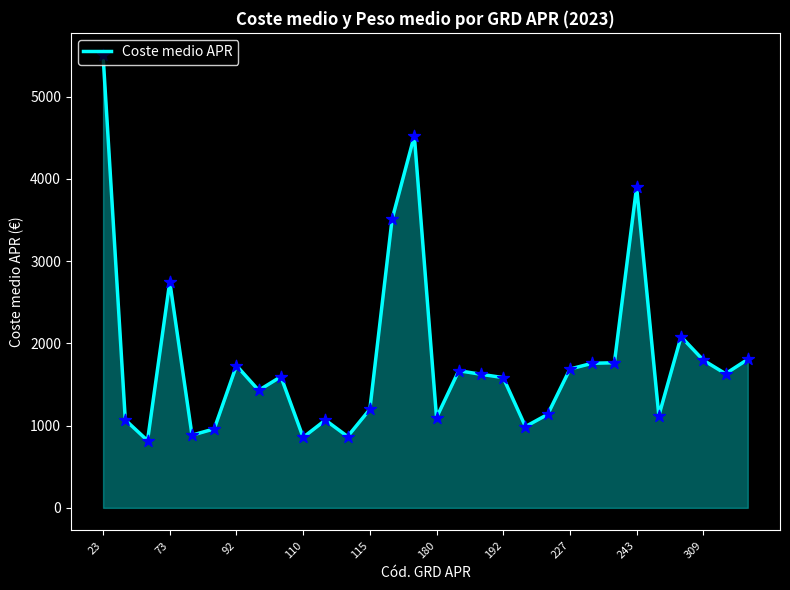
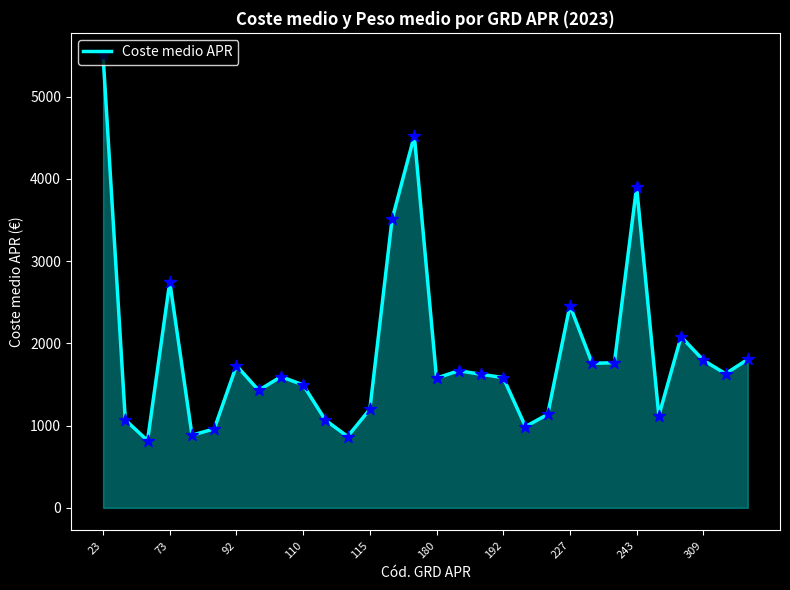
110: 900 -> 1500
180: 1100 -> 1600
227: 1700 -> 2500
